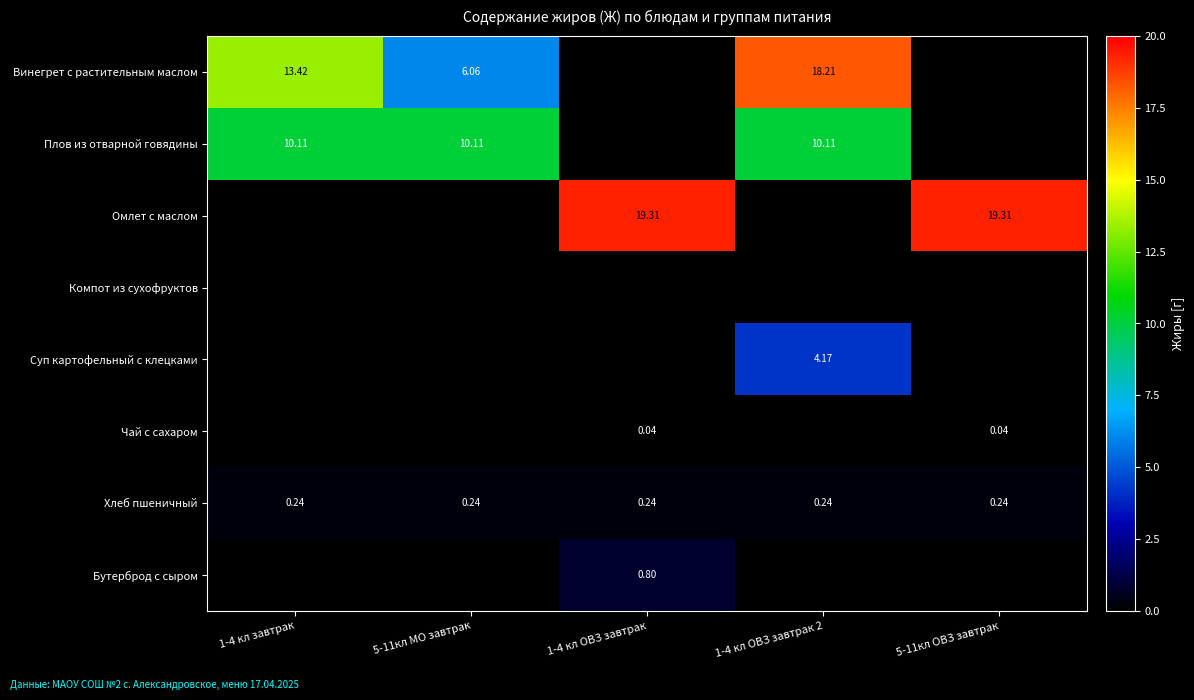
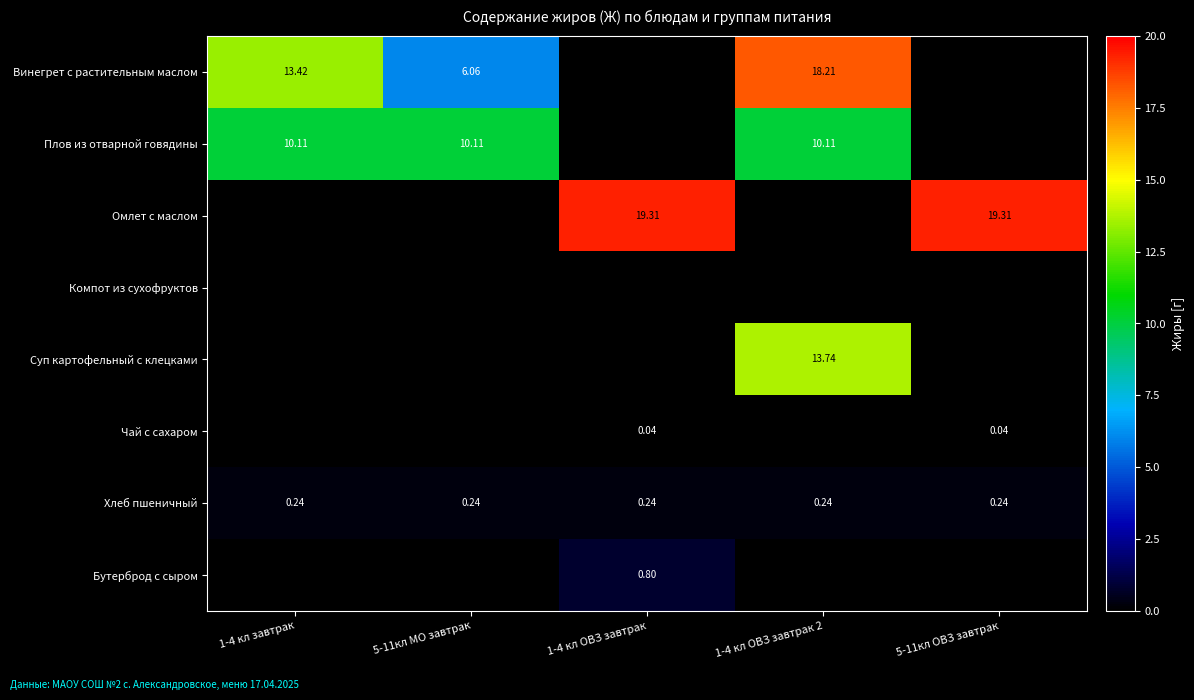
Суп картофельный с клецками, 1-4 кл ОВЗ завтрак 2: 4.17 -> 13.74
